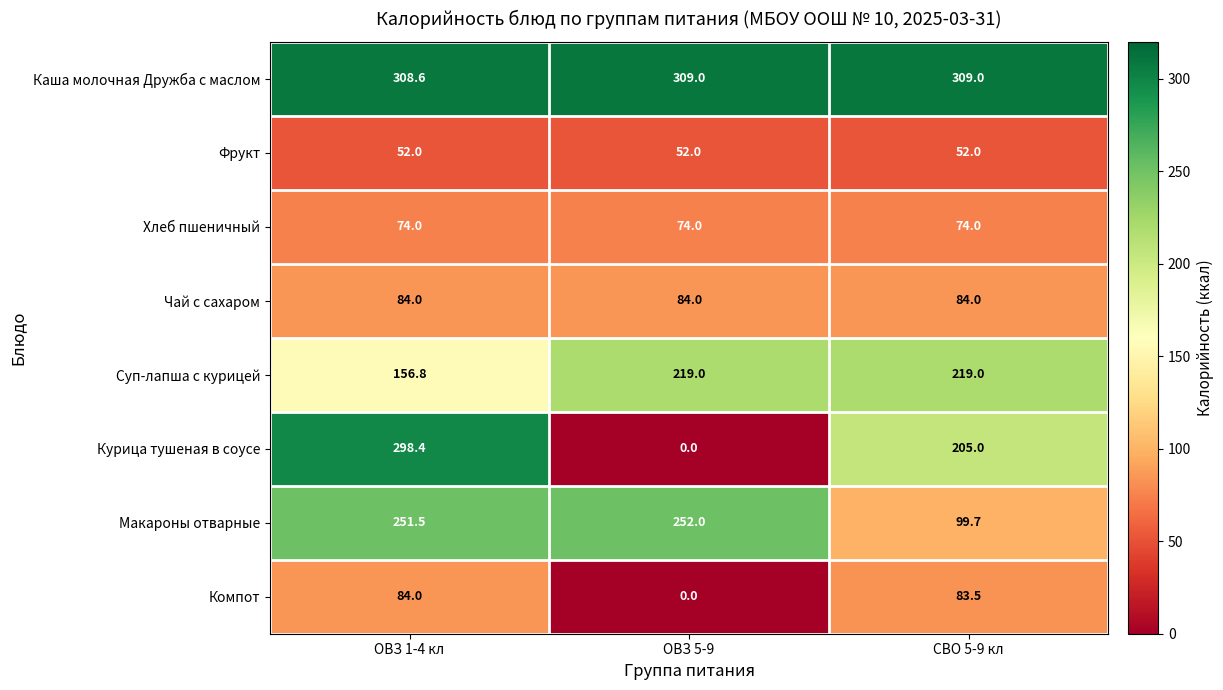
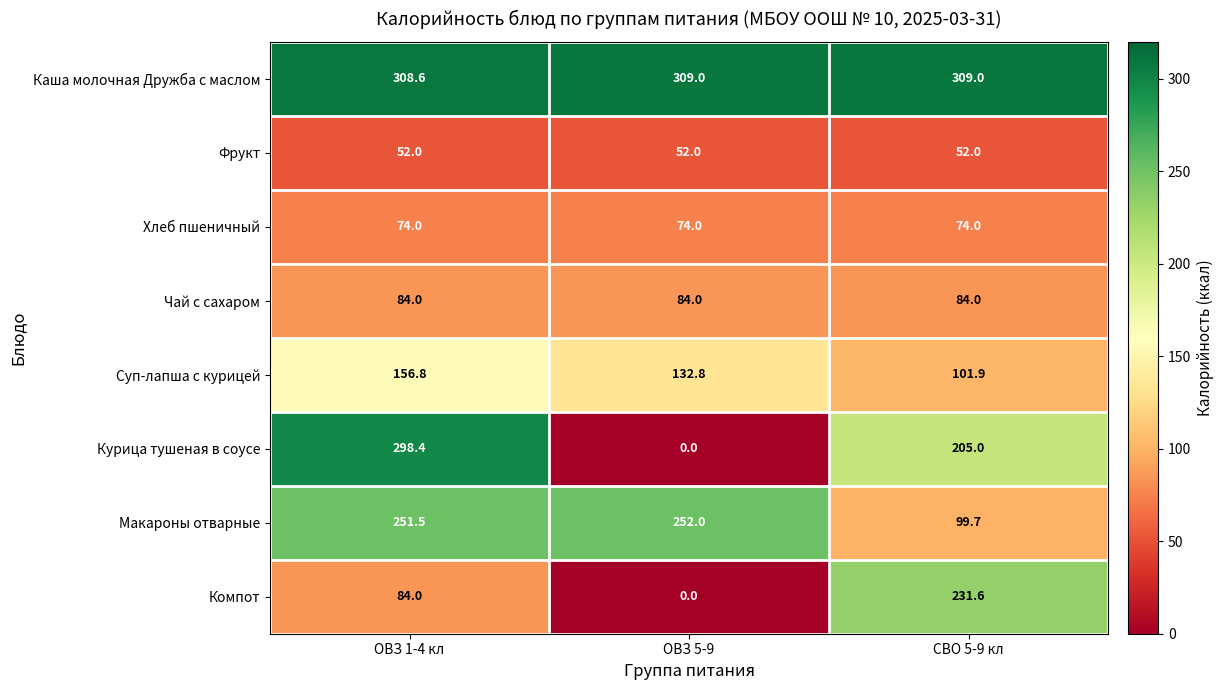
Суп-лапша с курицей, ОВЗ 5-9: 219.0 -> 132.8
Суп-лапша с курицей, СВО 5-9 кл: 219.0 -> 101.9
Компот, СВО 5-9 кл: 83.5 -> 231.6
